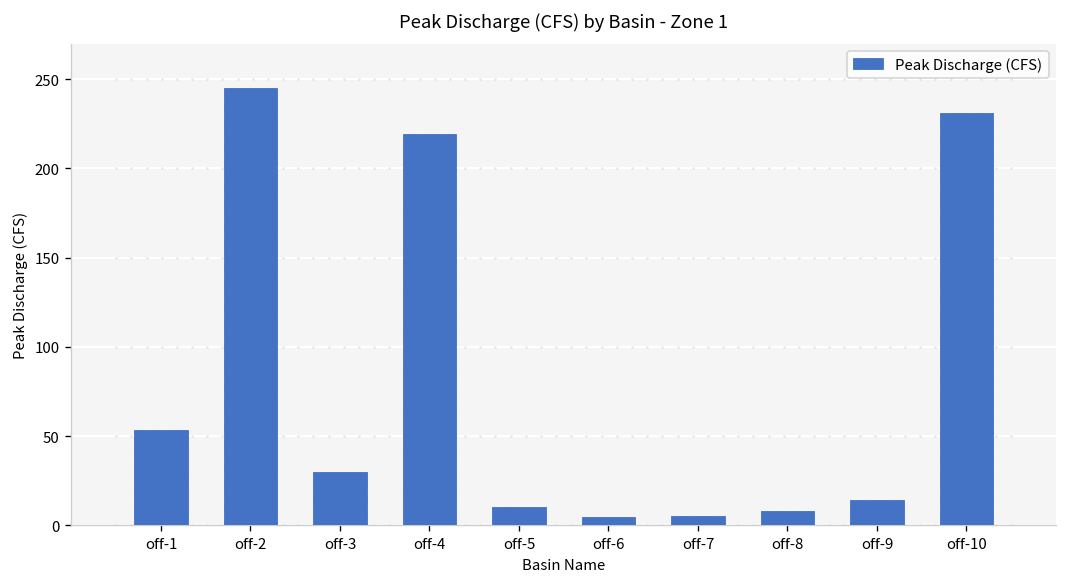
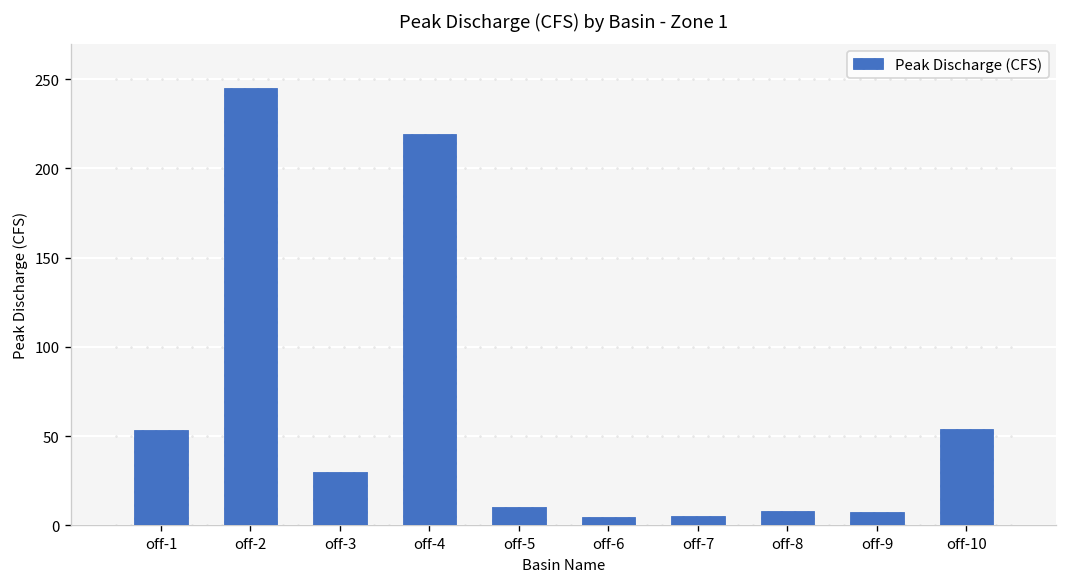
Peak Discharge (CFS), off-9: 14 -> 7
Peak Discharge (CFS), off-10: 231 -> 54
